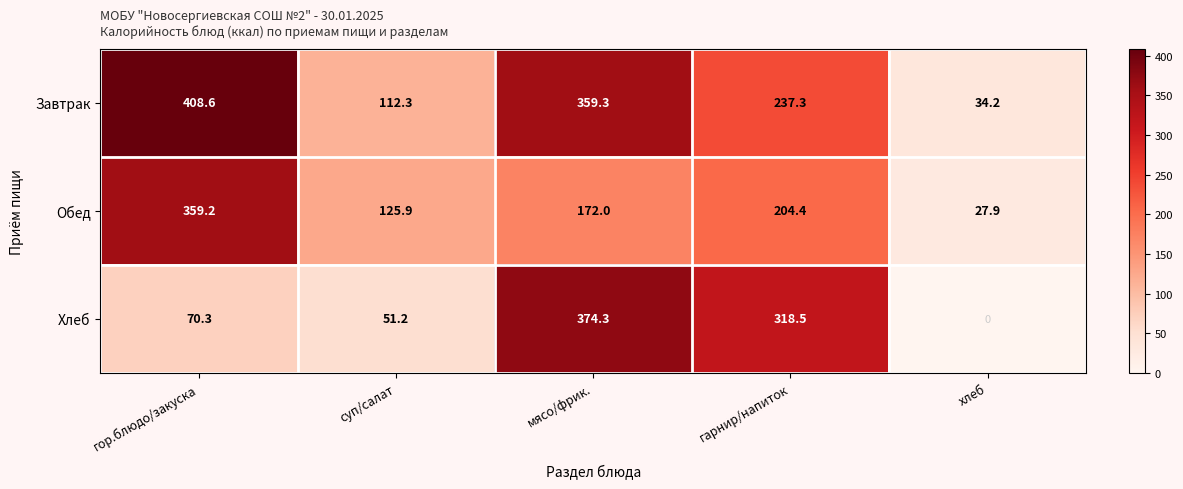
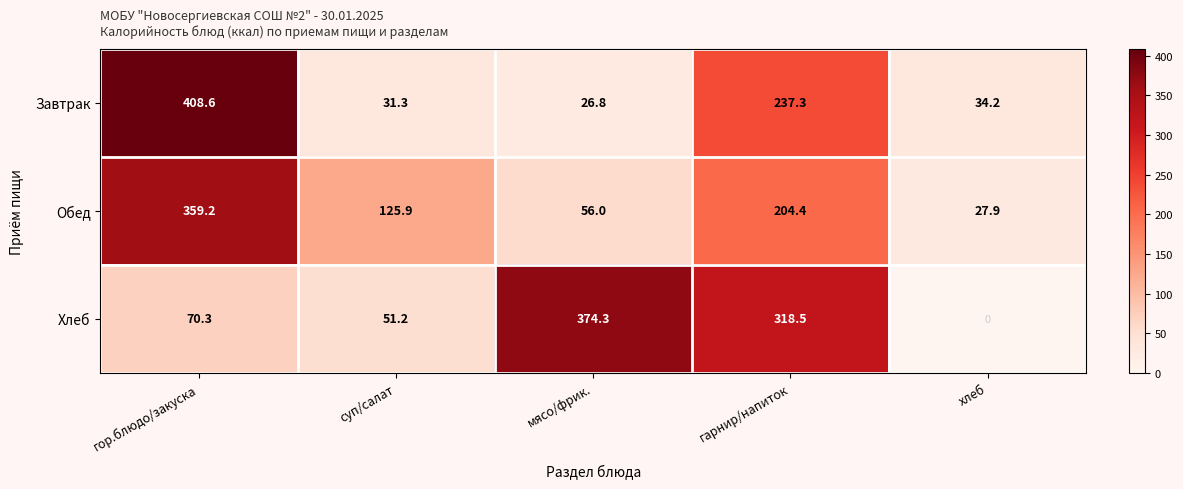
Завтрак, суп/салат: 112.3 -> 31.3
Завтрак, мясо/фрик.: 359.3 -> 26.8
Обед, мясо/фрик.: 172.0 -> 56.0
